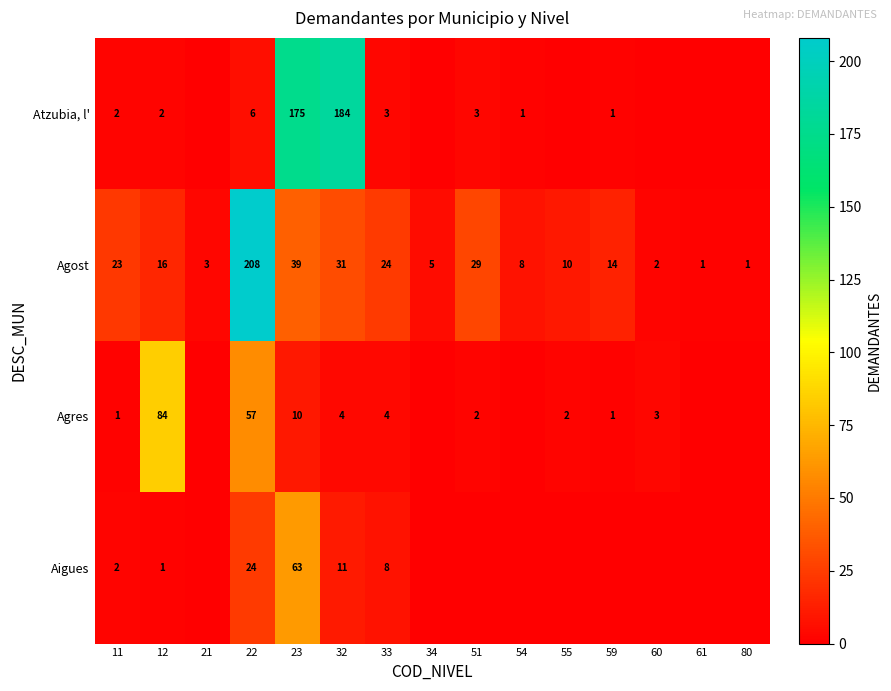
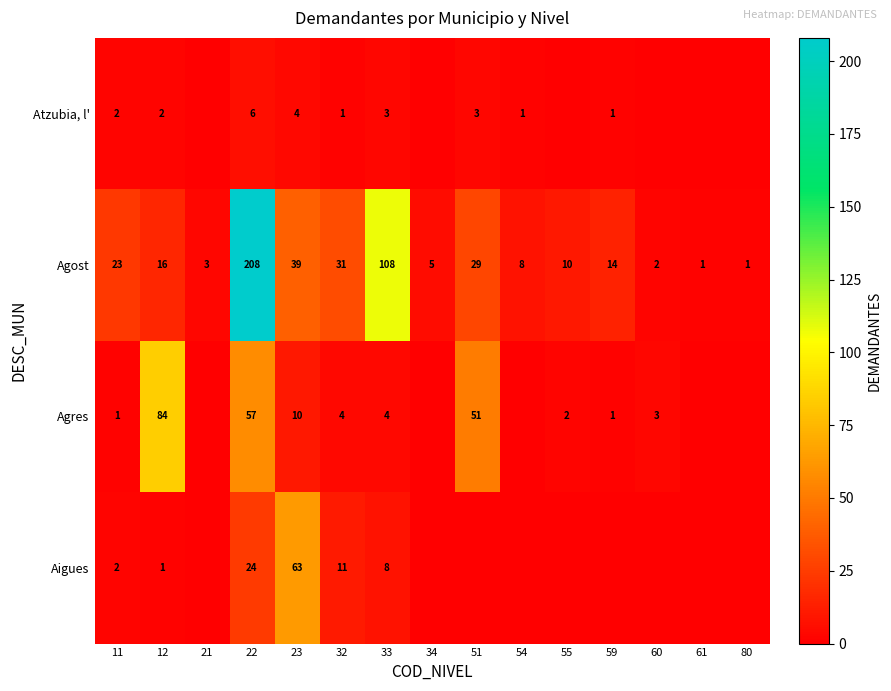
Atzubia, l', 23: 175 -> 4
Atzubia, l', 32: 184 -> 1
Agost, 33: 24 -> 108
Agres, 51: 2 -> 51
